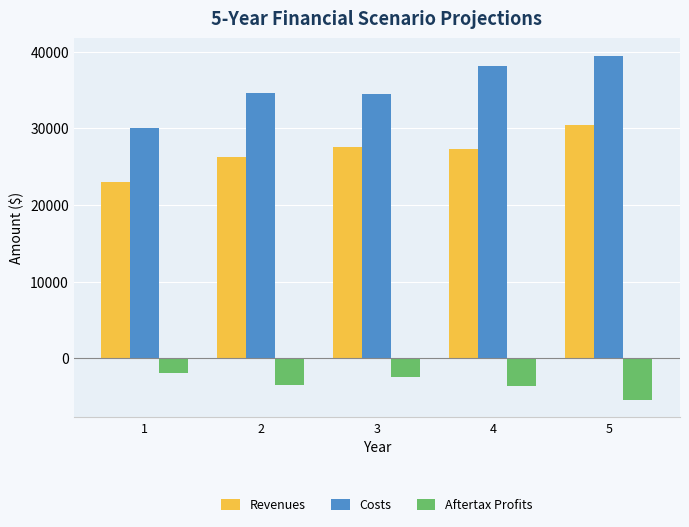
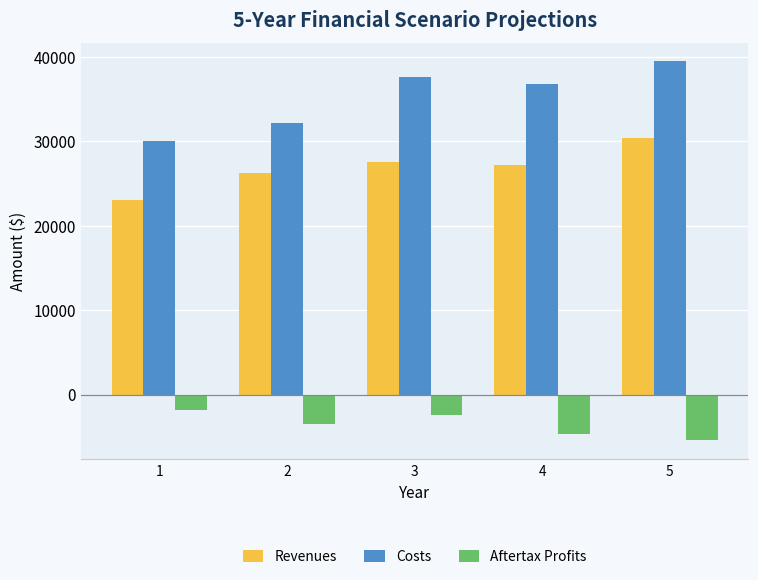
Costs, 2: 35000 -> 32000
Costs, 3: 34000 -> 38000
Costs, 4: 38000 -> 37000
Aftertax Profits, 4: -4000 -> -5000
